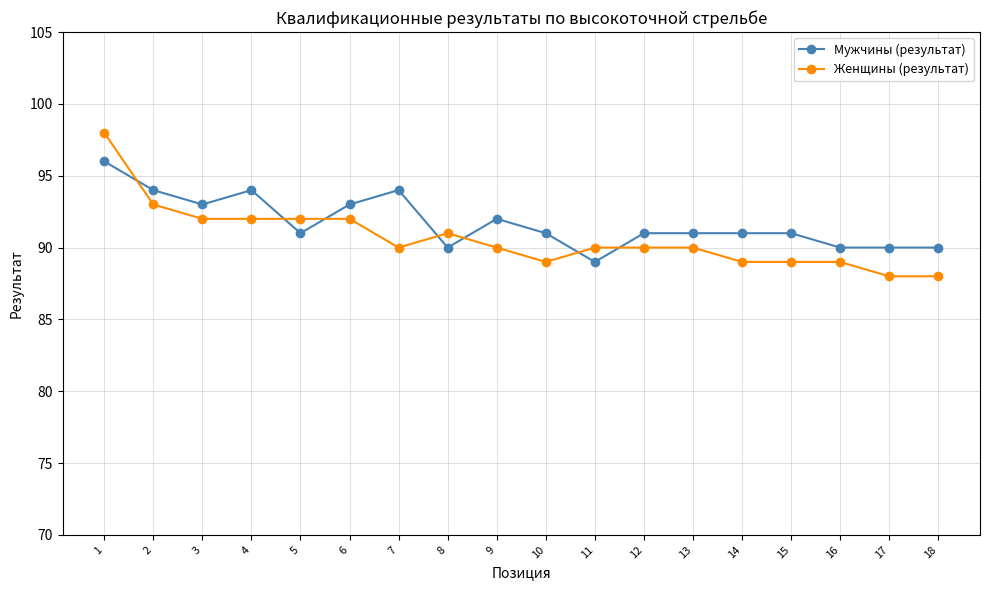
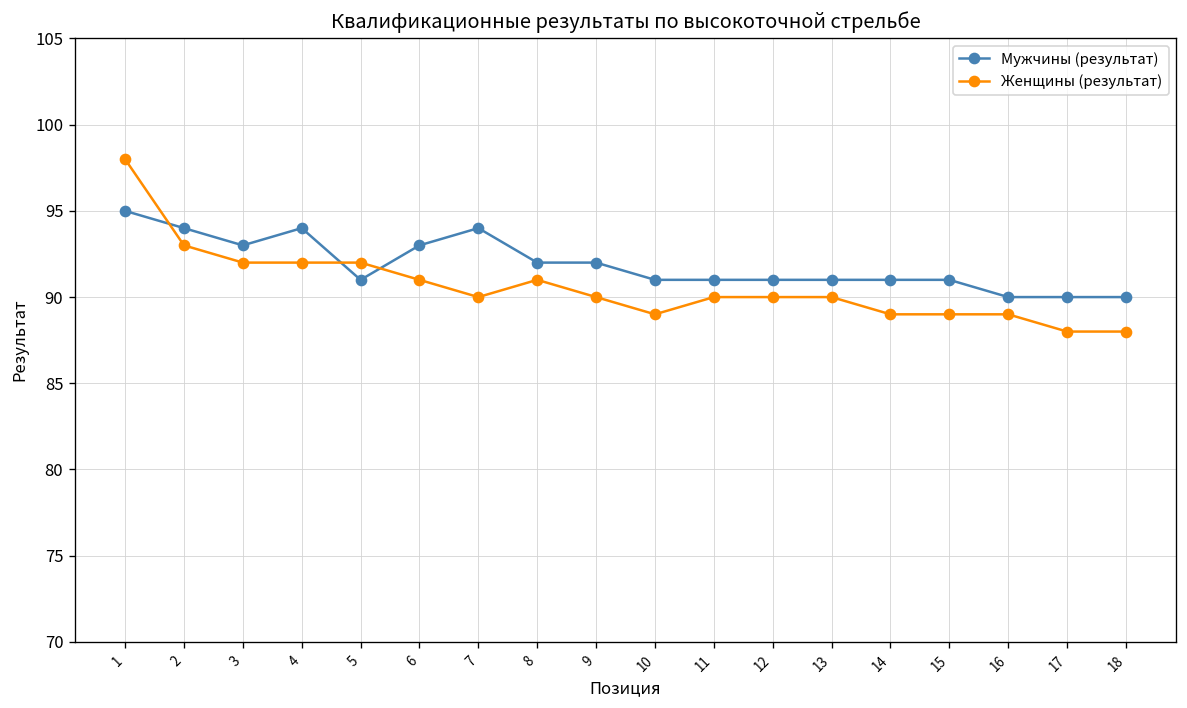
Мужчины (результат), 1: 96 -> 95
Женщины (результат), 6: 92 -> 91
Мужчины (результат), 8: 90 -> 92
Мужчины (результат), 11: 89 -> 91
